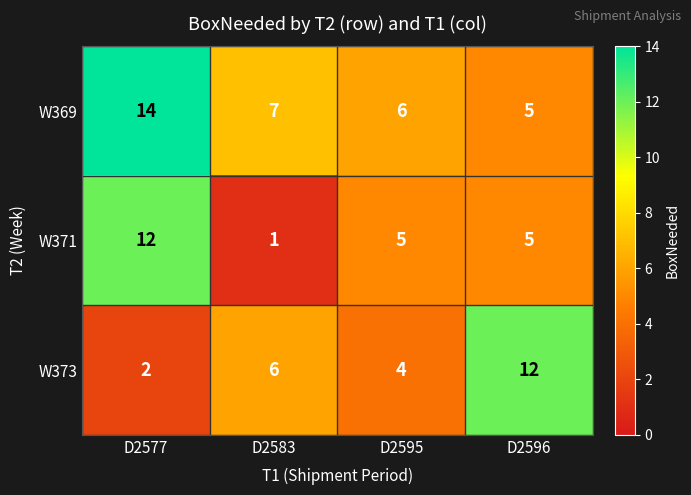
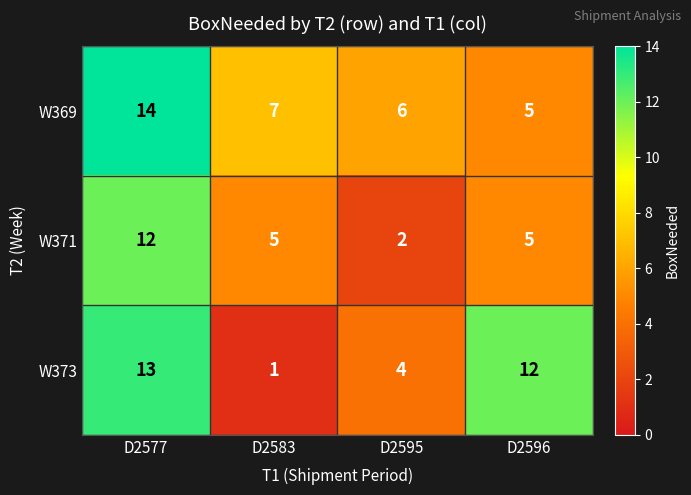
W371, D2583: 1 -> 5
W371, D2595: 5 -> 2
W373, D2577: 2 -> 13
W373, D2583: 6 -> 1
